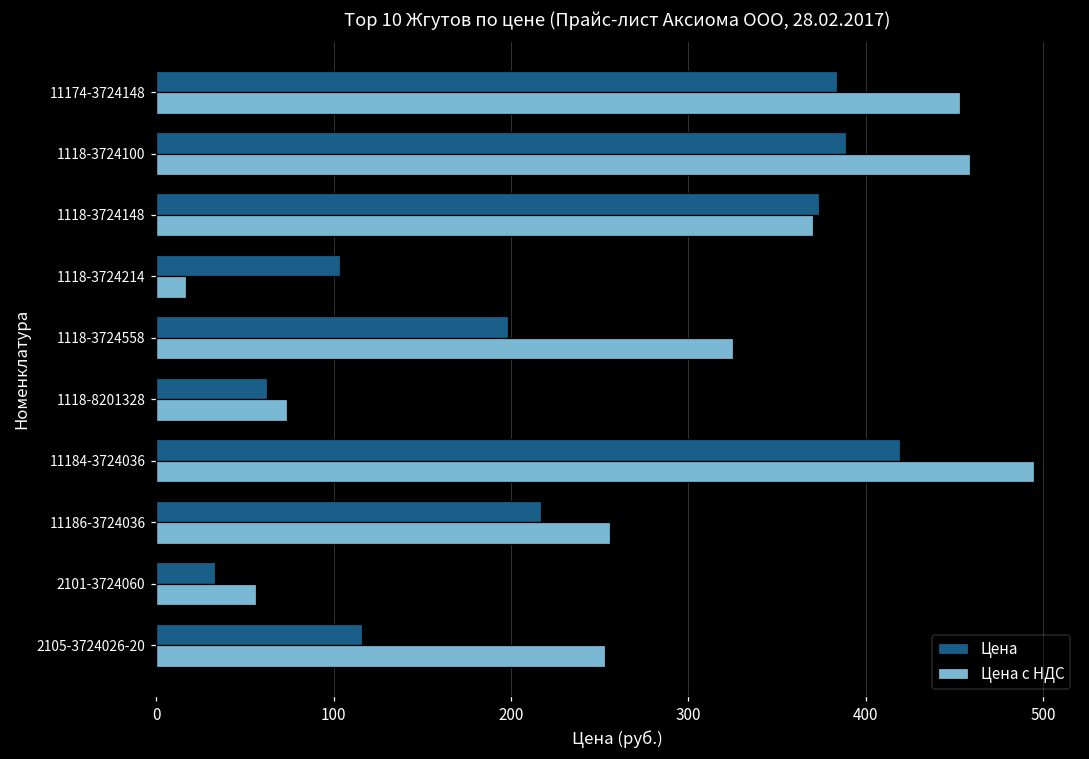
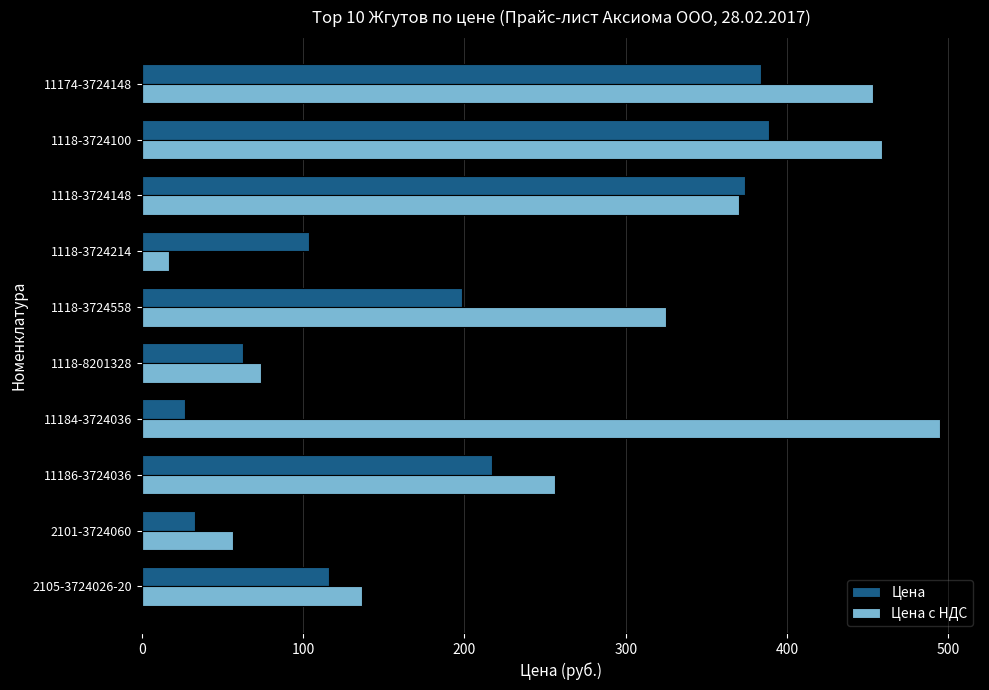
Цена, 11184-3724036: 419 -> 27
Цена с НДС, 2105-3724026-20: 253 -> 137
